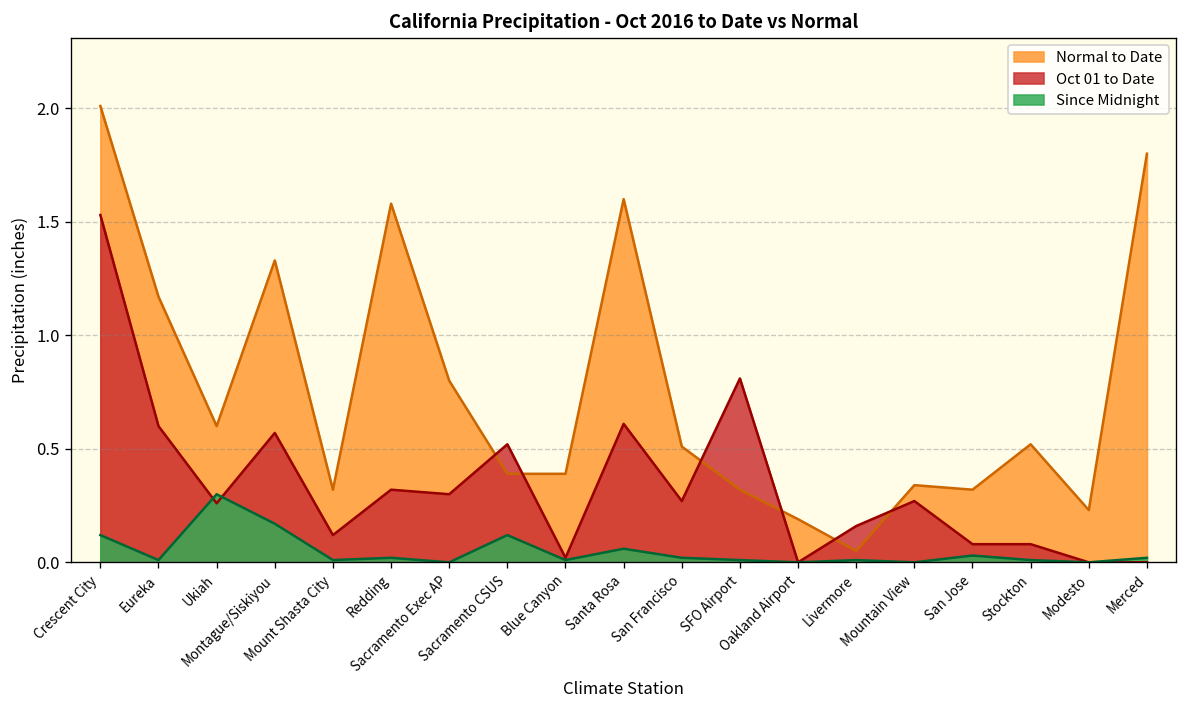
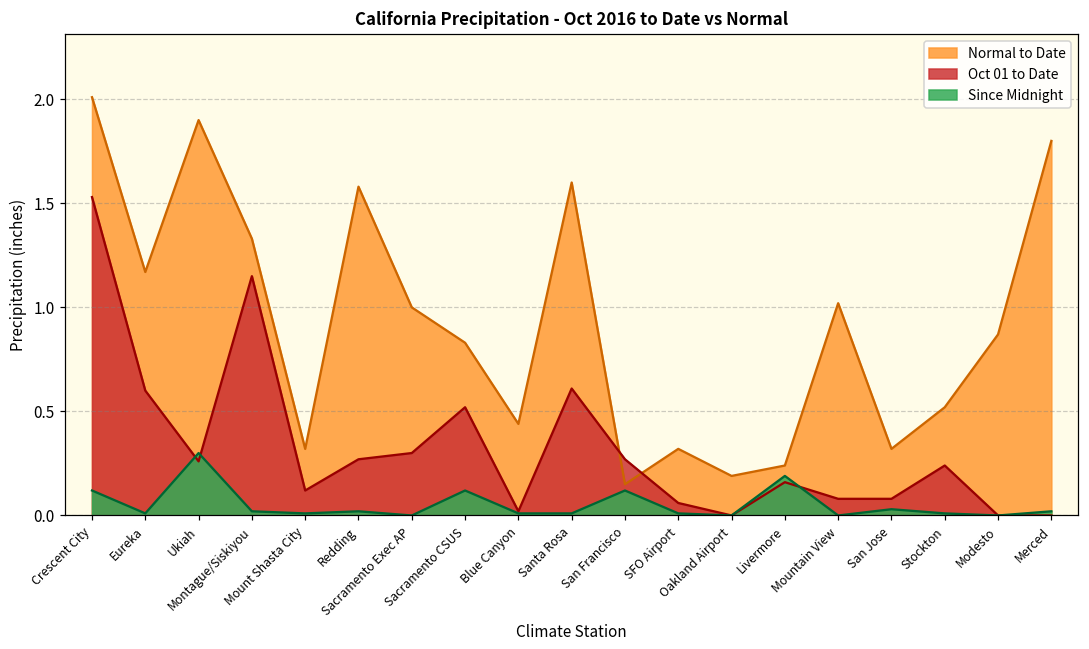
Normal to Date, Ukiah: 0.6 -> 1.9
Oct 01 to Date, Montague/Siskiyou: 0.57 -> 1.15
Since Midnight, Montague/Siskiyou: 0.17 -> 0.02
Oct 01 to Date, Redding: 0.32 -> 0.27
Normal to Date, Sacramento Exec AP: 0.8 -> 1.0
Normal to Date, Sacramento CSUS: 0.39 -> 0.83
Normal to Date, Blue Canyon: 0.39 -> 0.44
Since Midnight, Santa Rosa: 0.06 -> 0.01
Normal to Date, San Francisco: 0.51 -> 0.15
Since Midnight, San Francisco: 0.02 -> 0.12
Oct 01 to Date, SFO Airport: 0.81 -> 0.06
Normal to Date, Livermore: 0.05 -> 0.24
Since Midnight, Livermore: 0.01 -> 0.19
Normal to Date, Mountain View: 0.34 -> 1.02
Oct 01 to Date, Mountain View: 0.27 -> 0.08
Oct 01 to Date, Stockton: 0.08 -> 0.24
Normal to Date, Modesto: 0.23 -> 0.87
